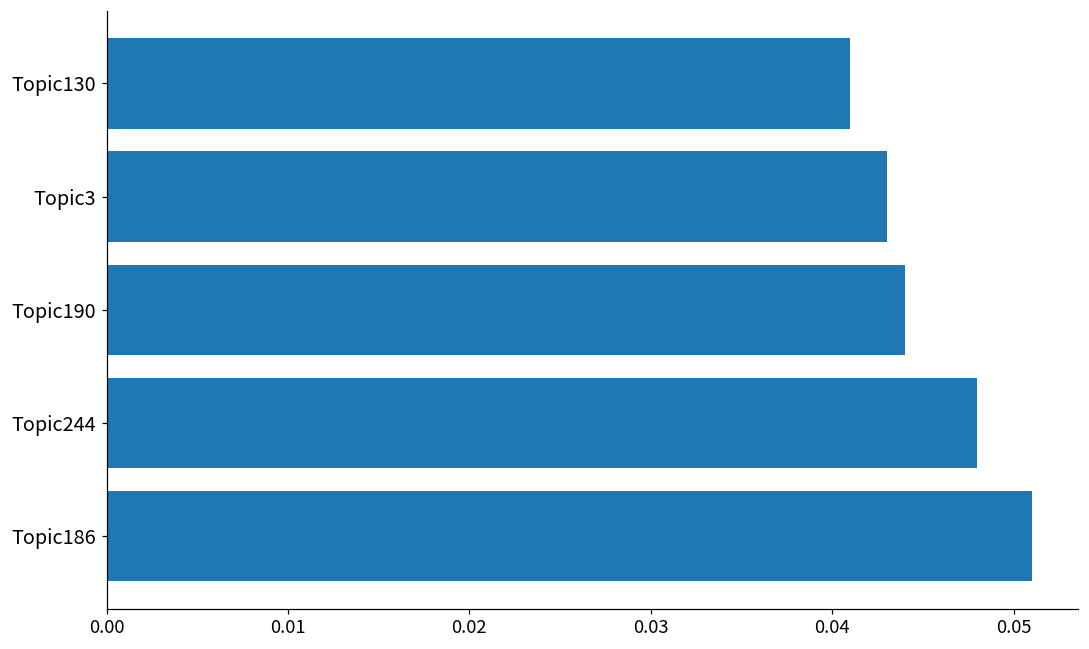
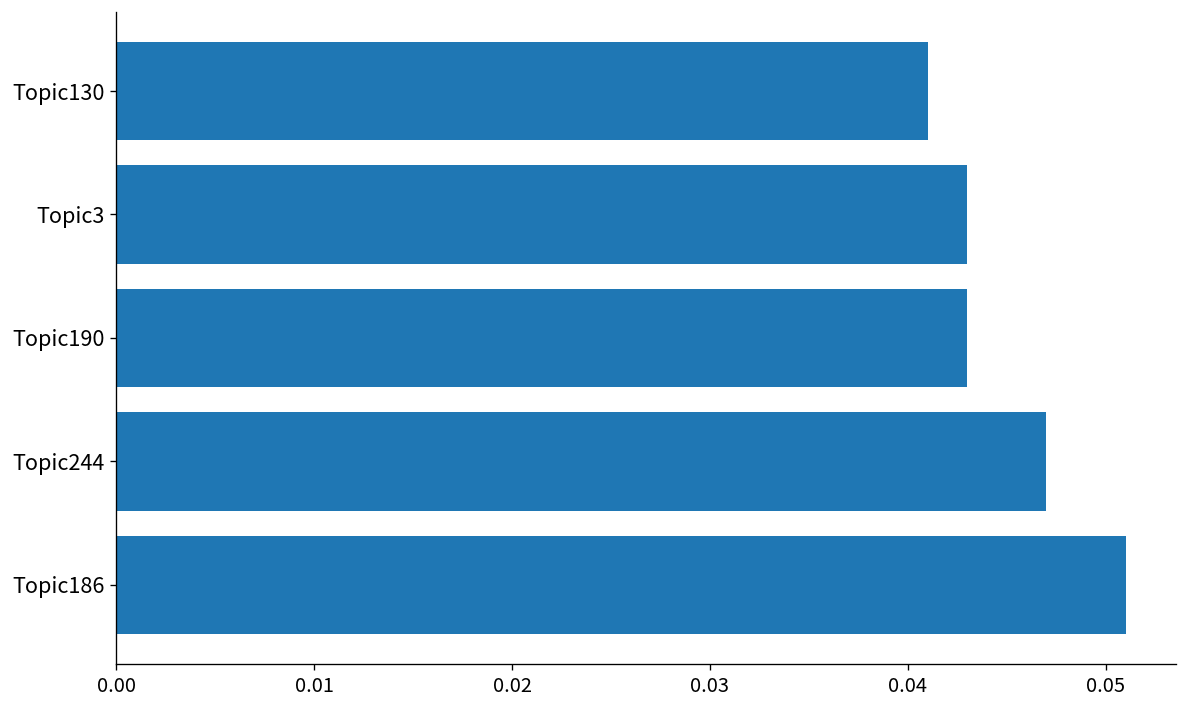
Topic190: 0.044 -> 0.043
Topic244: 0.048 -> 0.047
